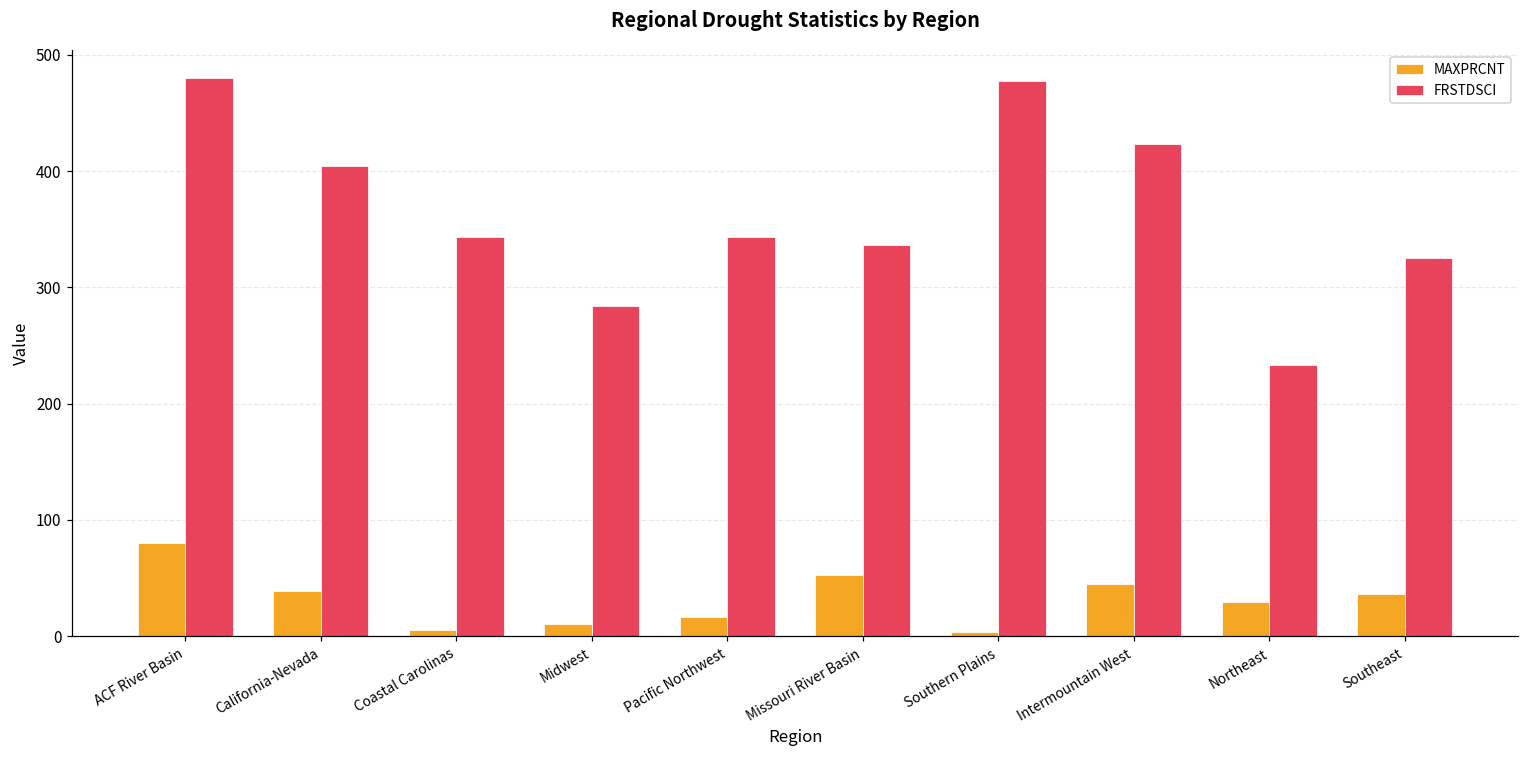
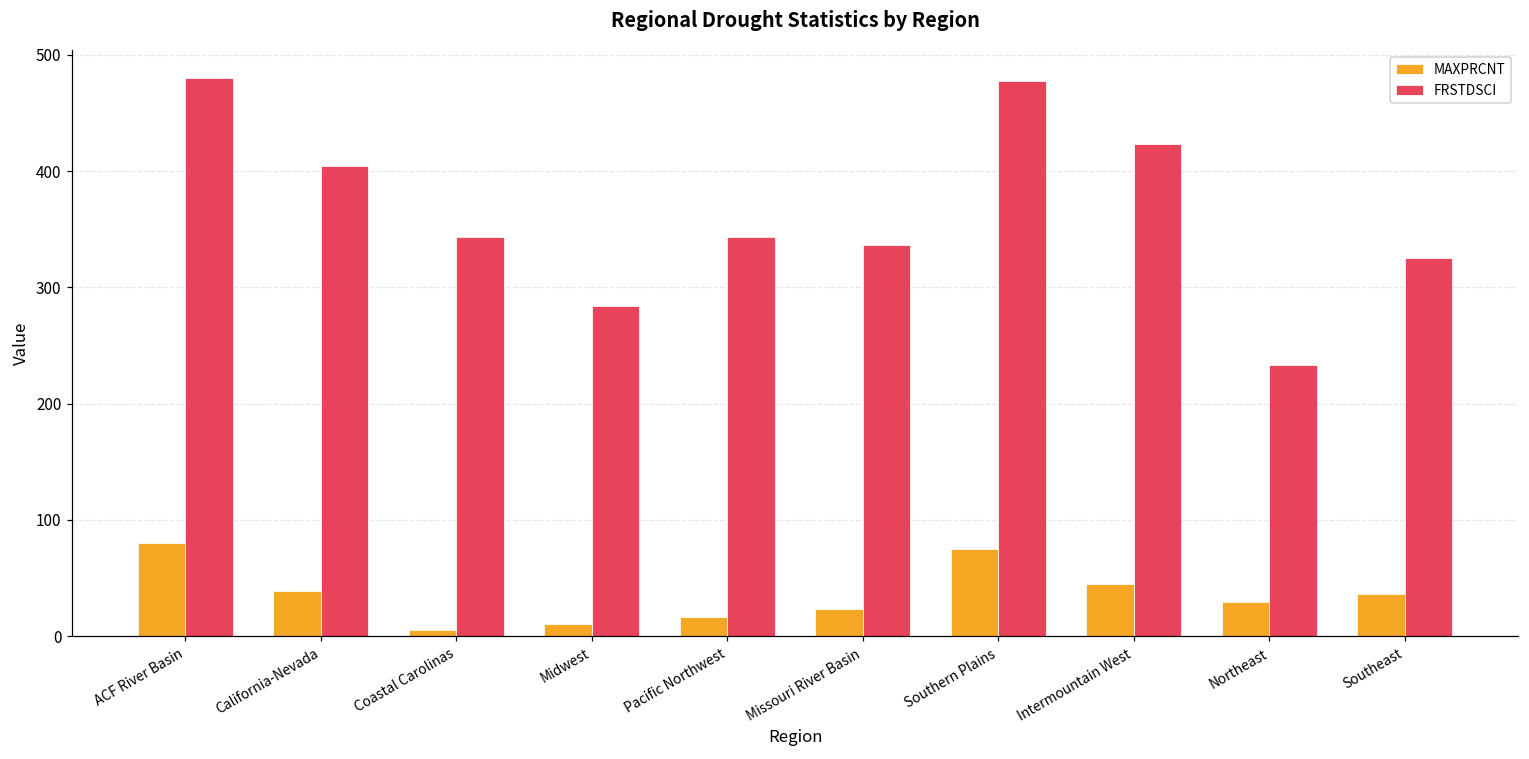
MAXPRCNT, Missouri River Basin: 53 -> 23
MAXPRCNT, Southern Plains: 4 -> 75
